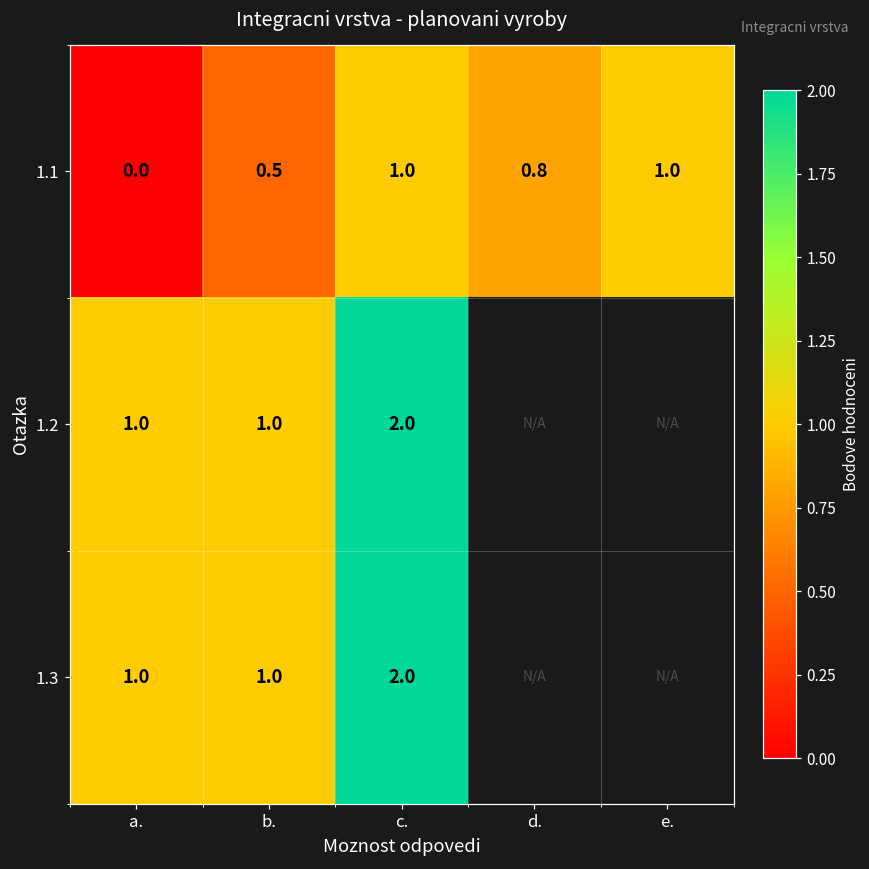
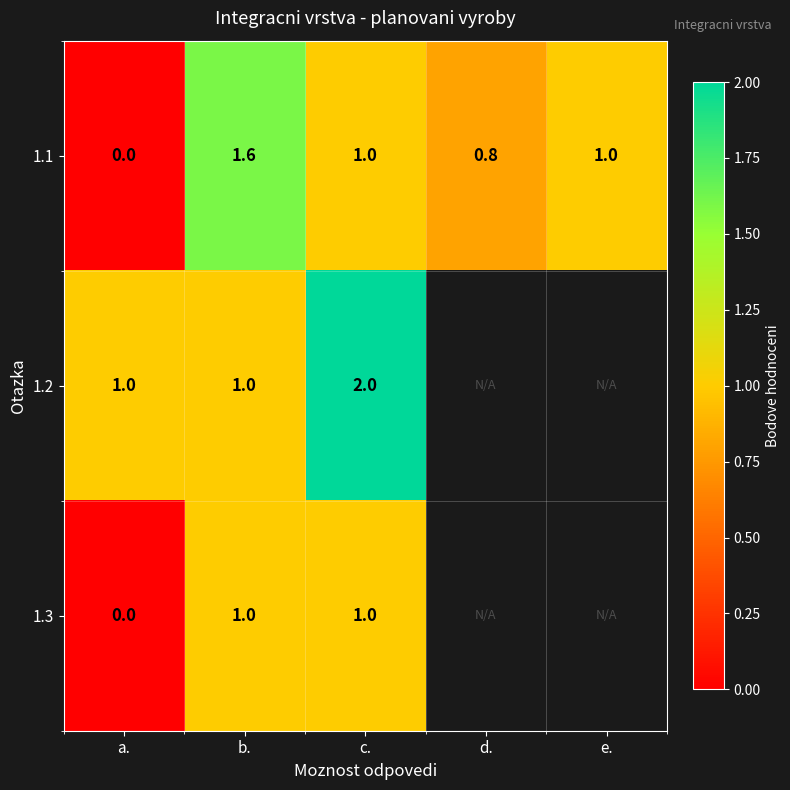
1.1, b.: 0.5 -> 1.6
1.3, a.: 1.0 -> 0.0
1.3, c.: 2.0 -> 1.0
